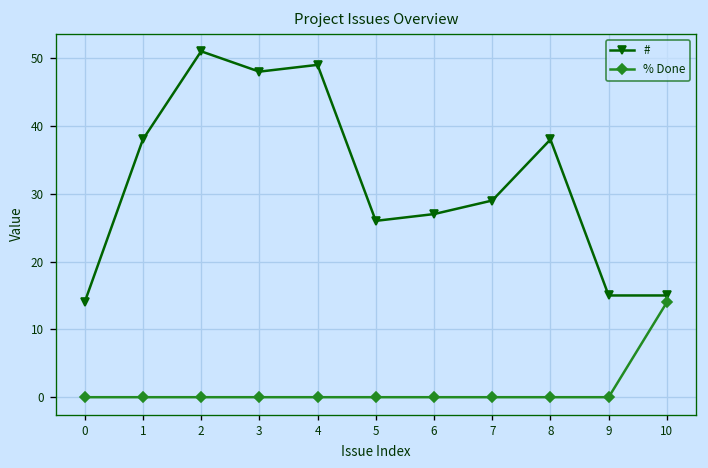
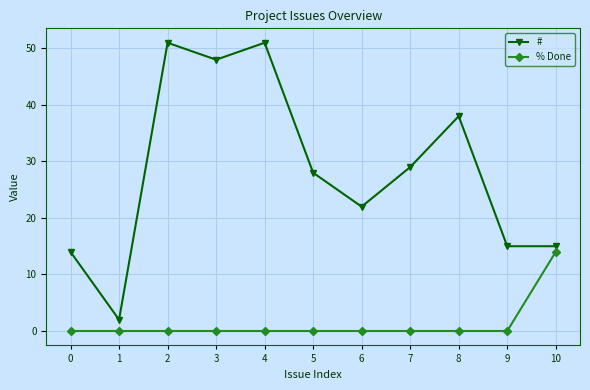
#, 1: 38 -> 2
#, 4: 49 -> 51
#, 5: 26 -> 28
#, 6: 27 -> 22
